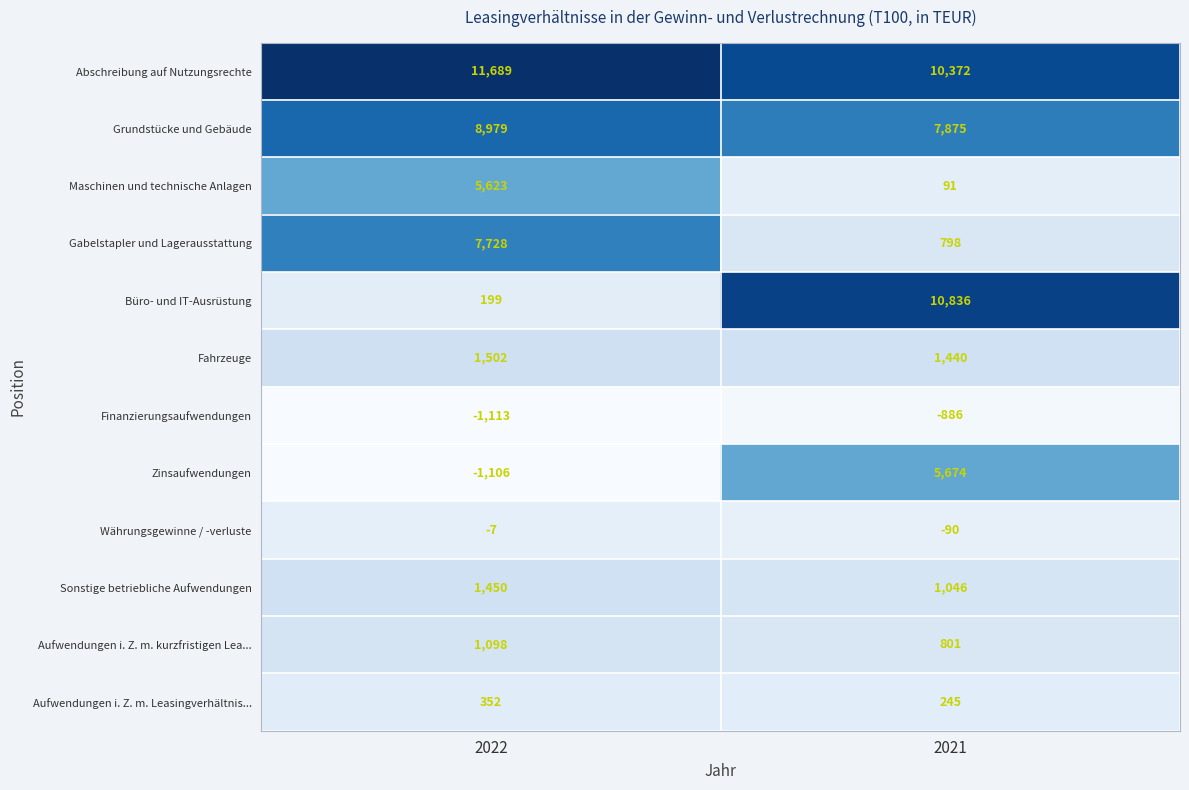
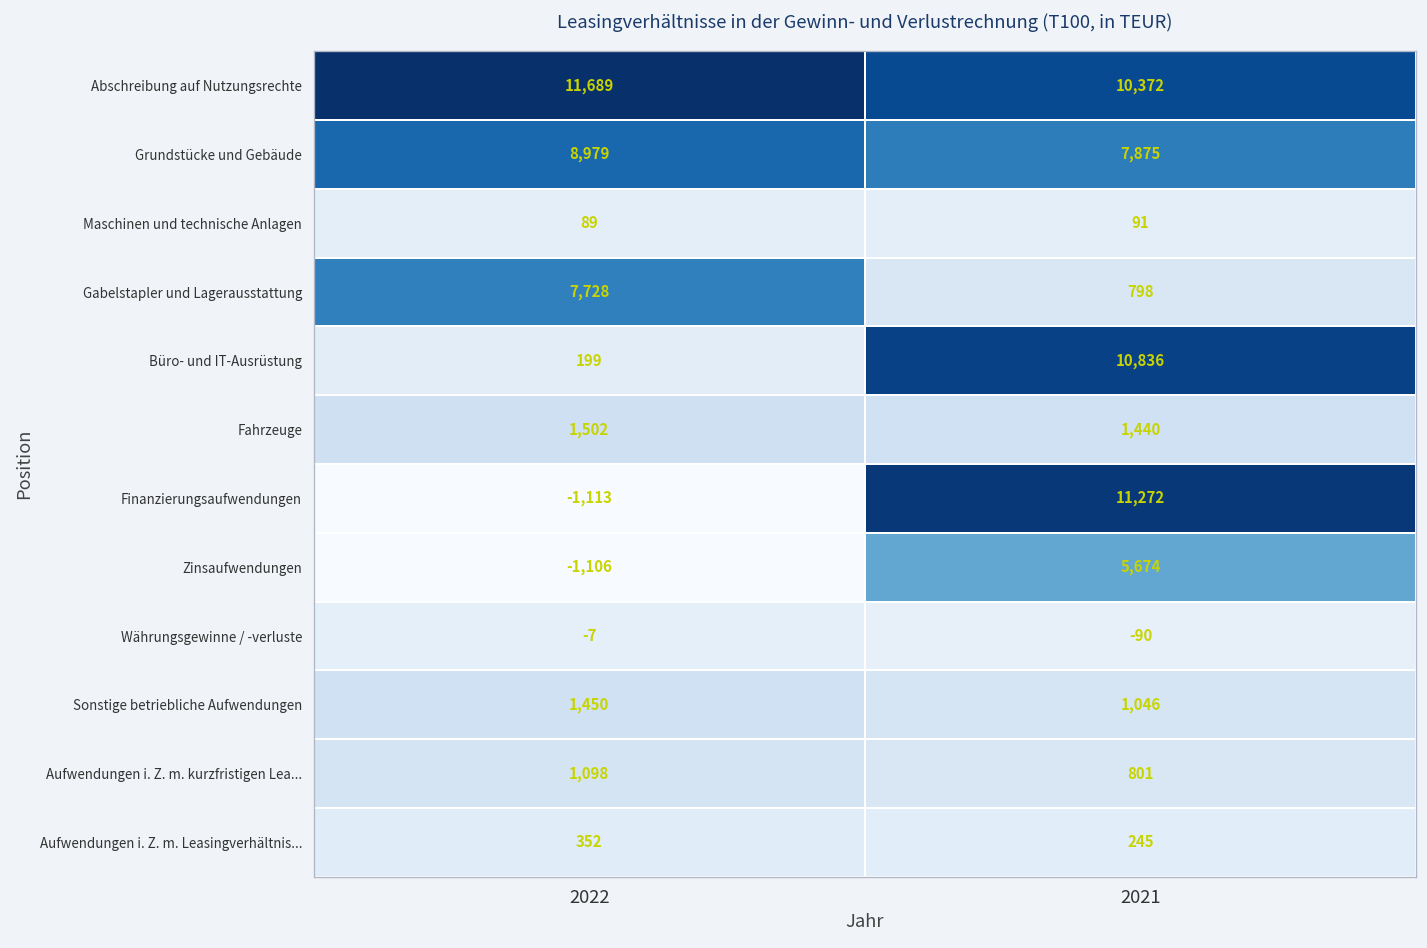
Maschinen und technische Anlagen, 2022: 5,623 -> 89
Finanzierungsaufwendungen, 2021: -886 -> 11,272
